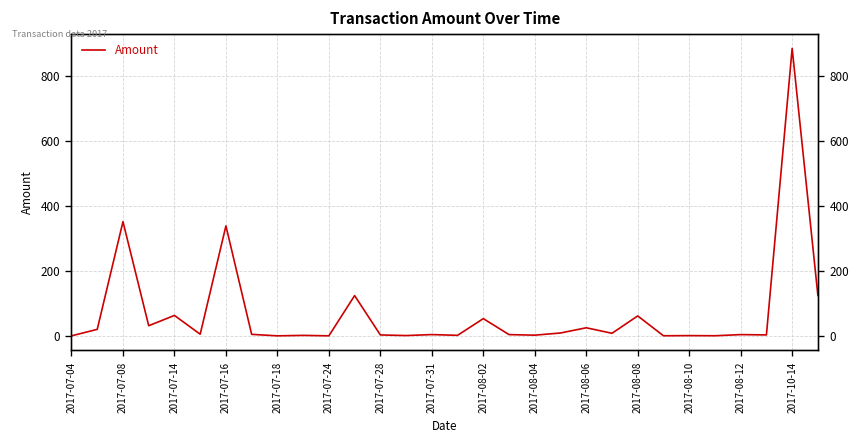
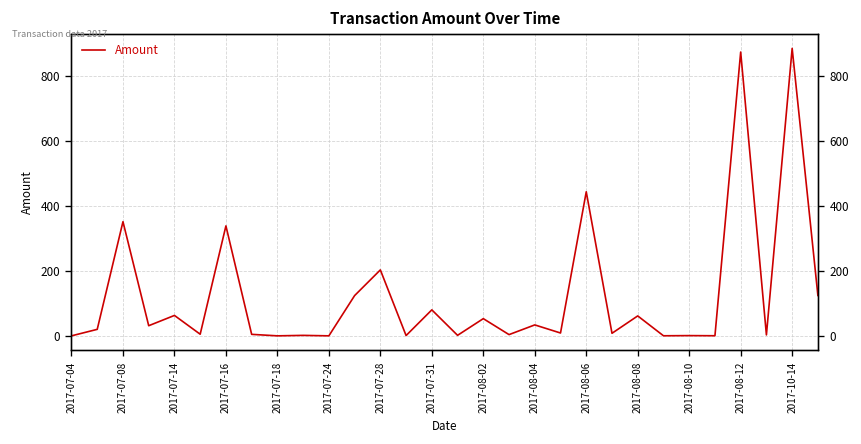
2017-07-28: 0 -> 200
2017-07-31: 0 -> 80
2017-08-04: 0 -> 30
2017-08-06: 20 -> 440
2017-08-12: 0 -> 870
